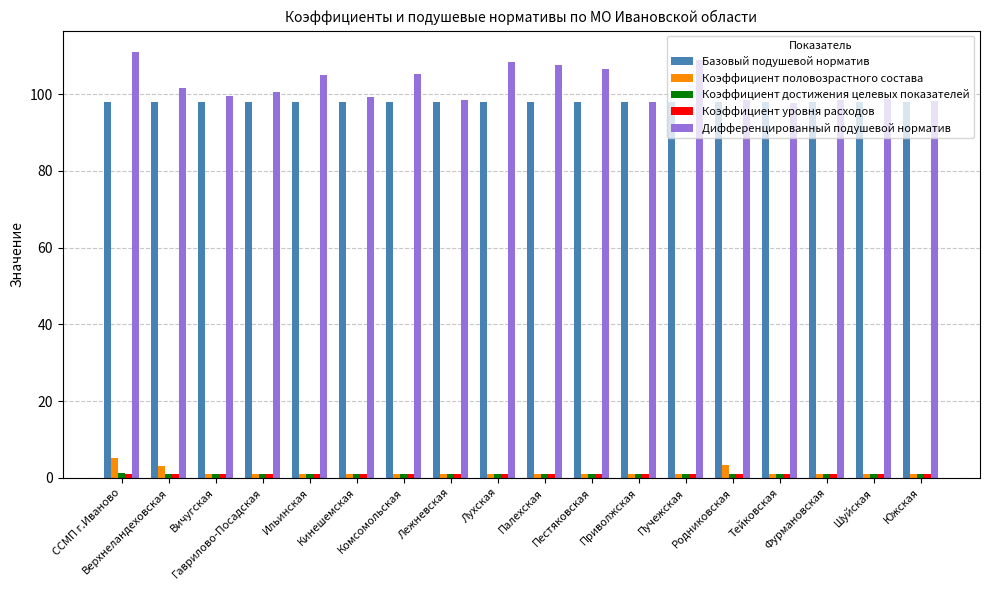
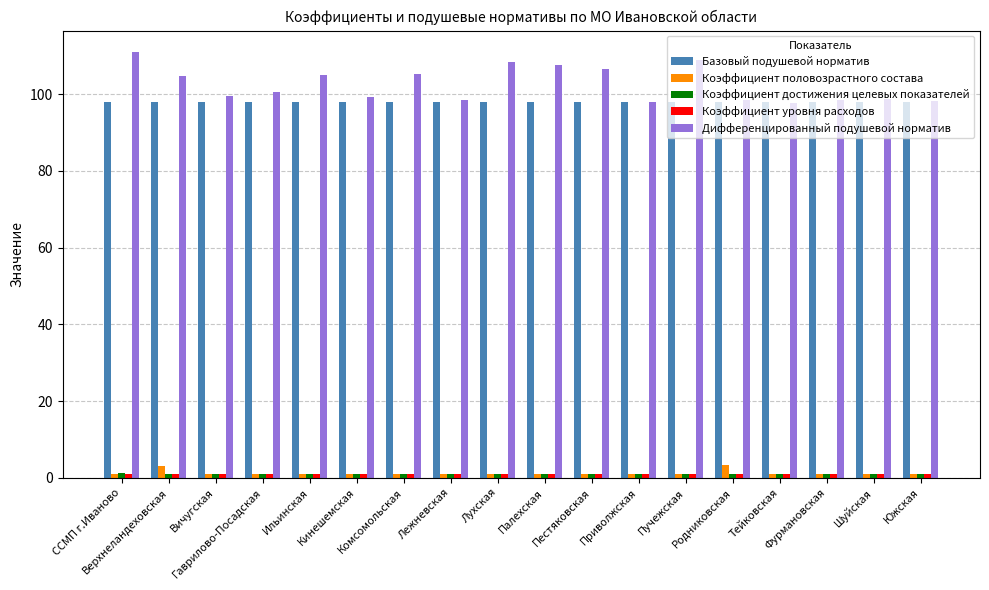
Коэффициент половозрастного состава, ССМП г.Иваново: 5 -> 1
Дифференцированный подушевой норматив, Верхнеландеховская: 102 -> 105
